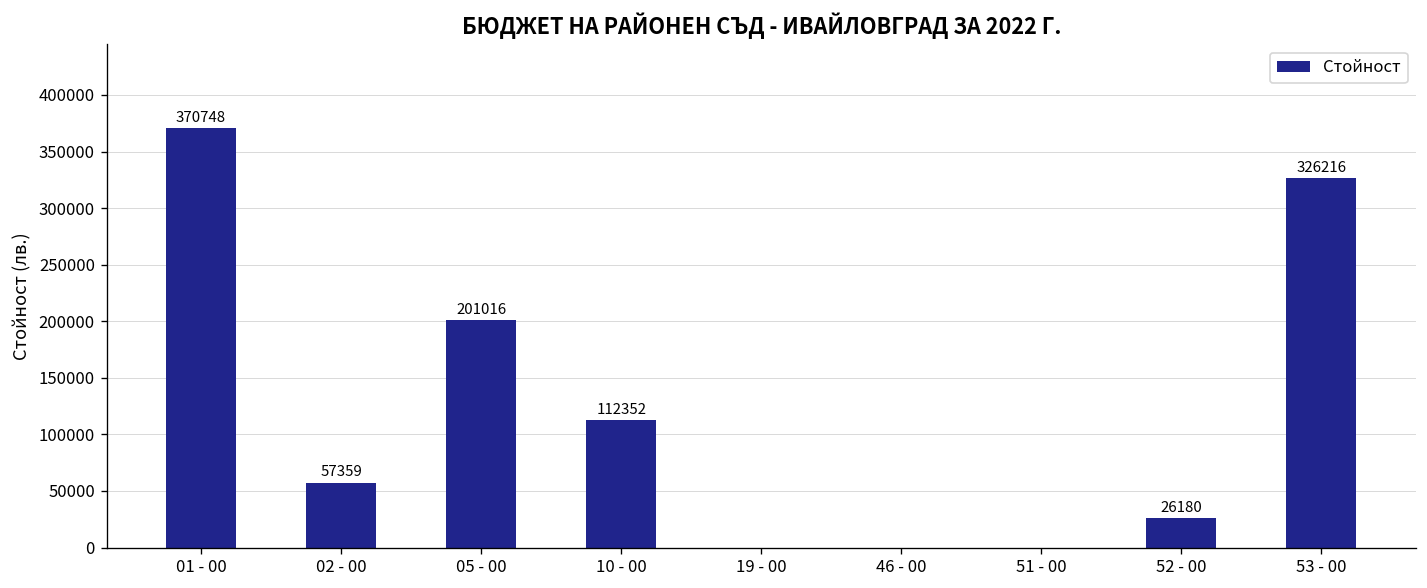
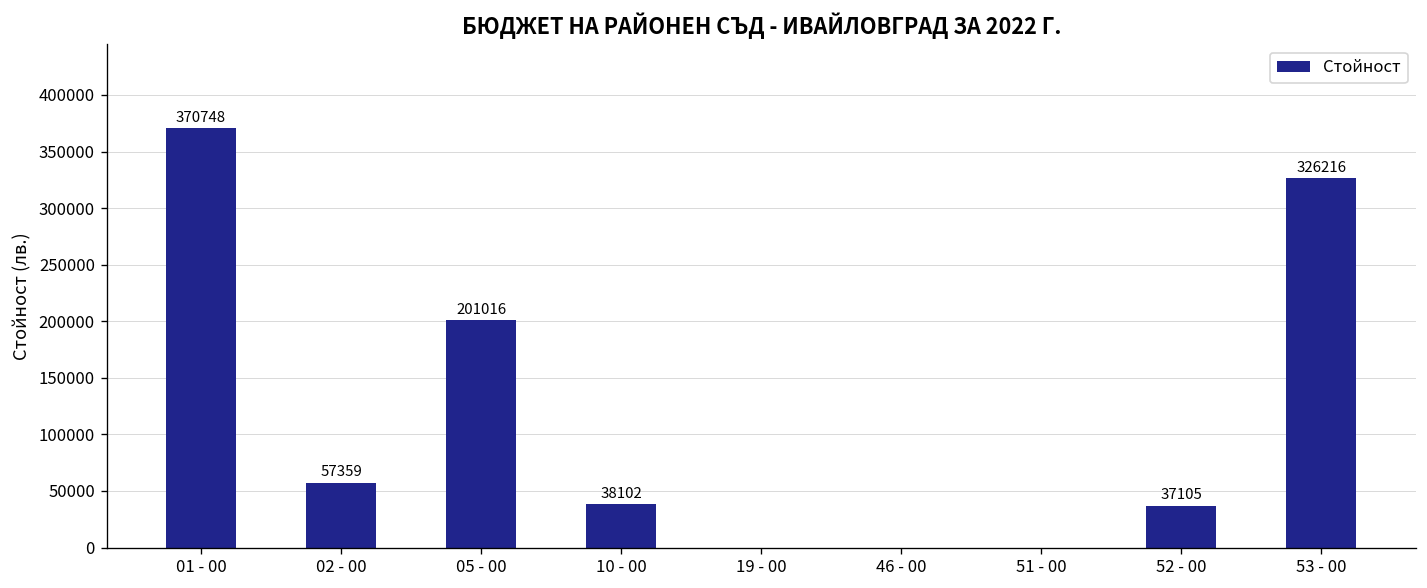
10 - 00: 112352 -> 38102
52 - 00: 26180 -> 37105
